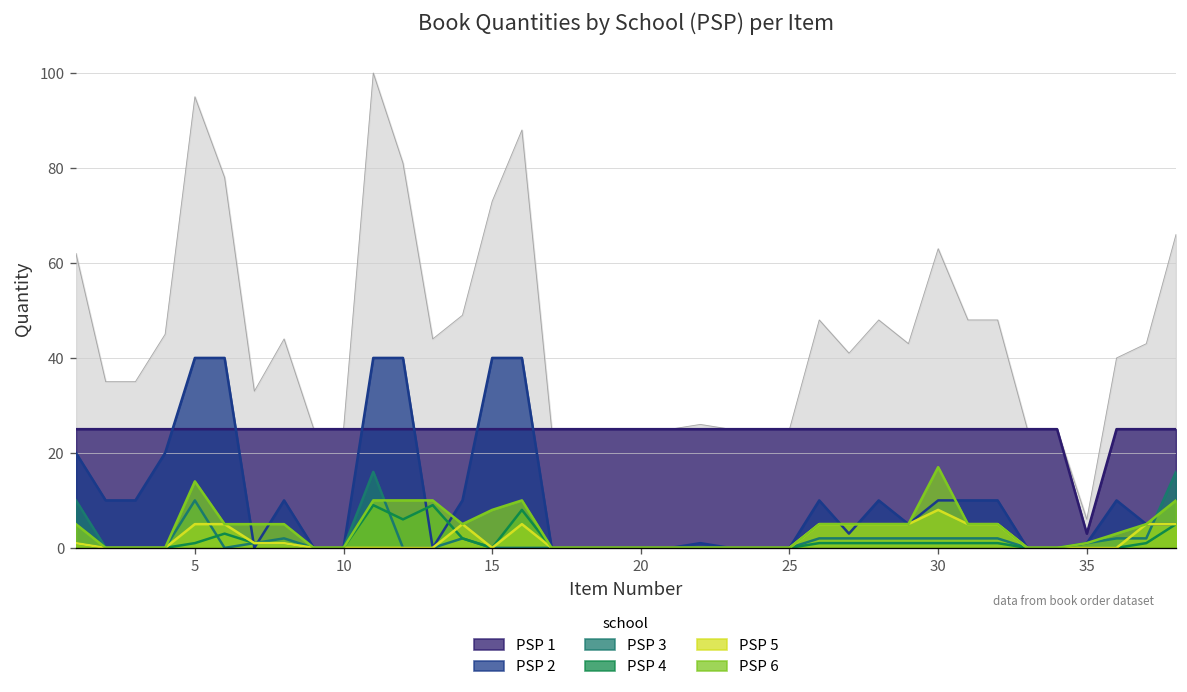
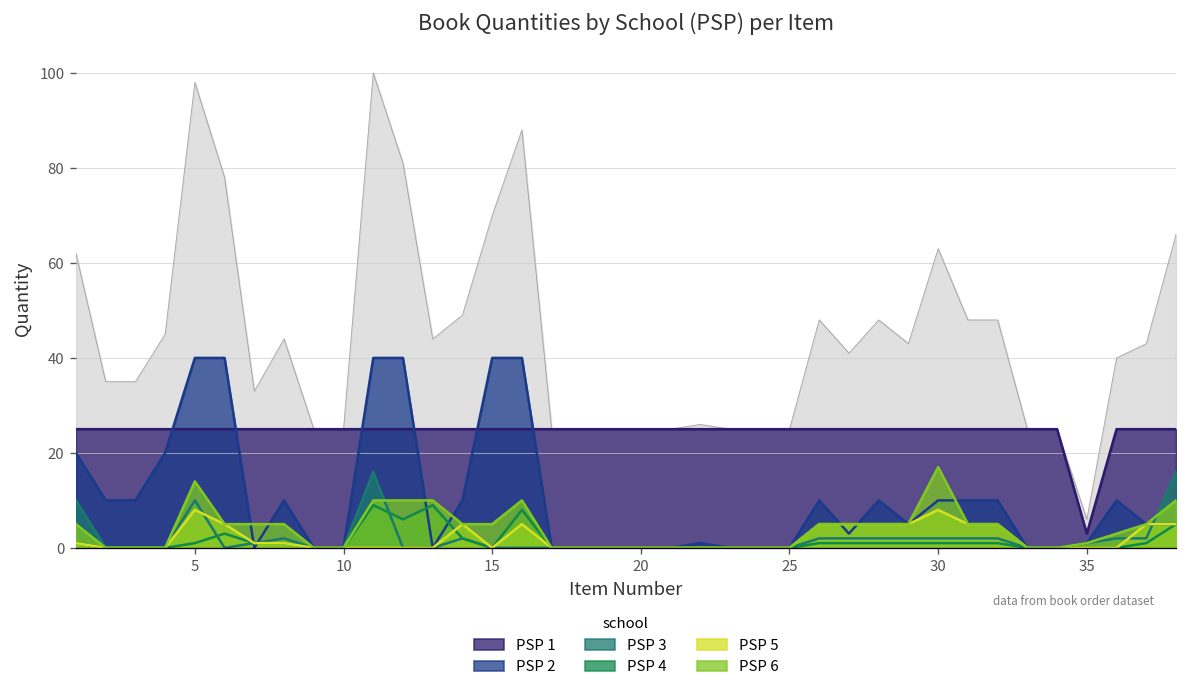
PSP 5, 5: 5 -> 8
PSP 6, 15: 8 -> 5
